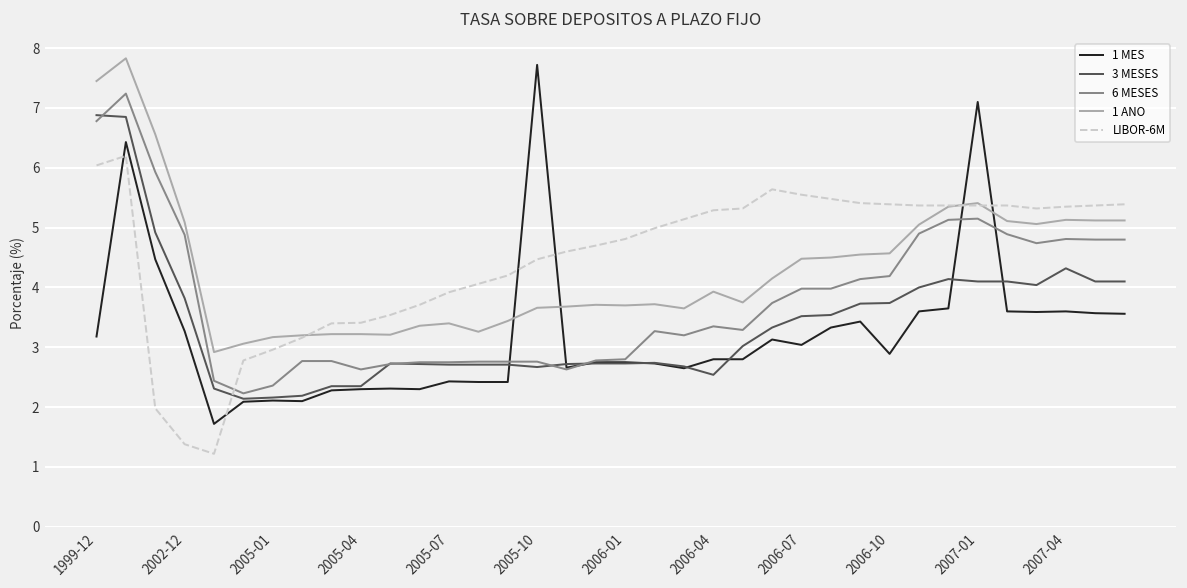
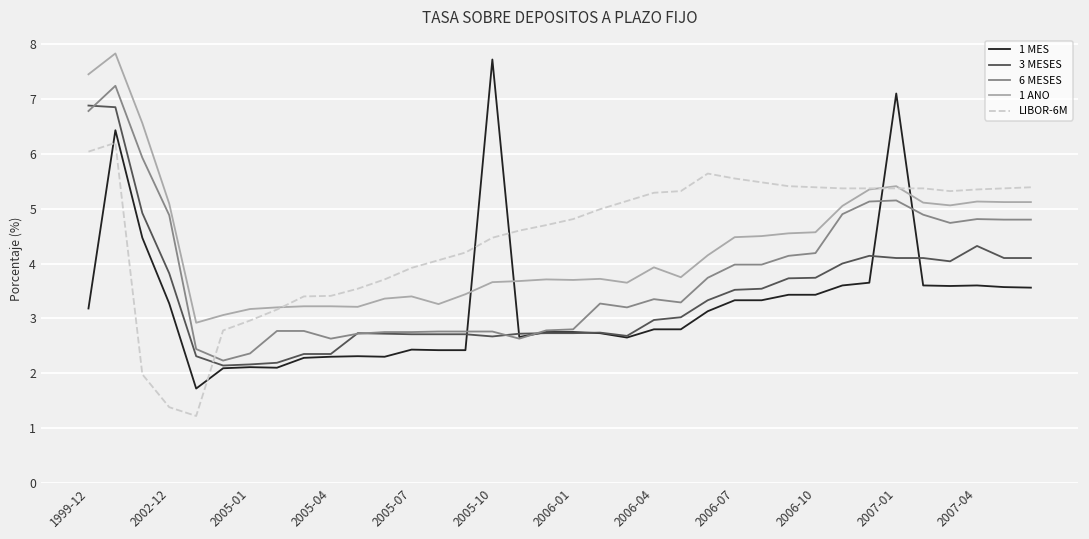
3 MESES, 2006-04: 2.5 -> 3.0
1 MES, 2006-07: 3.0 -> 3.3
1 MES, 2006-10: 2.9 -> 3.4
